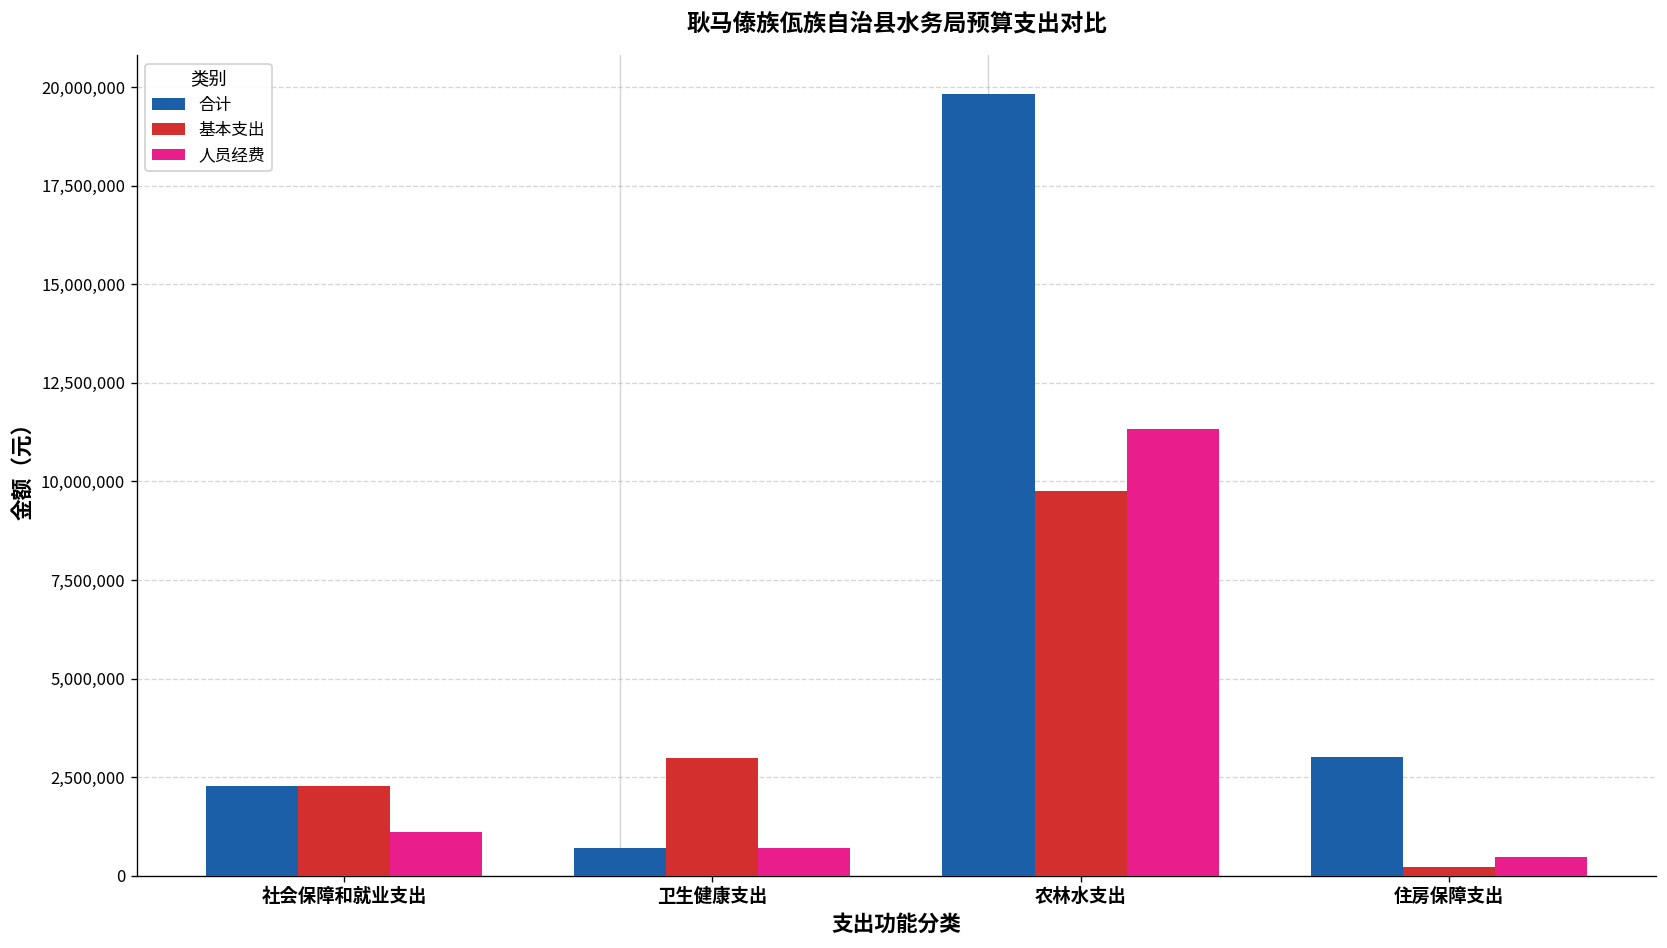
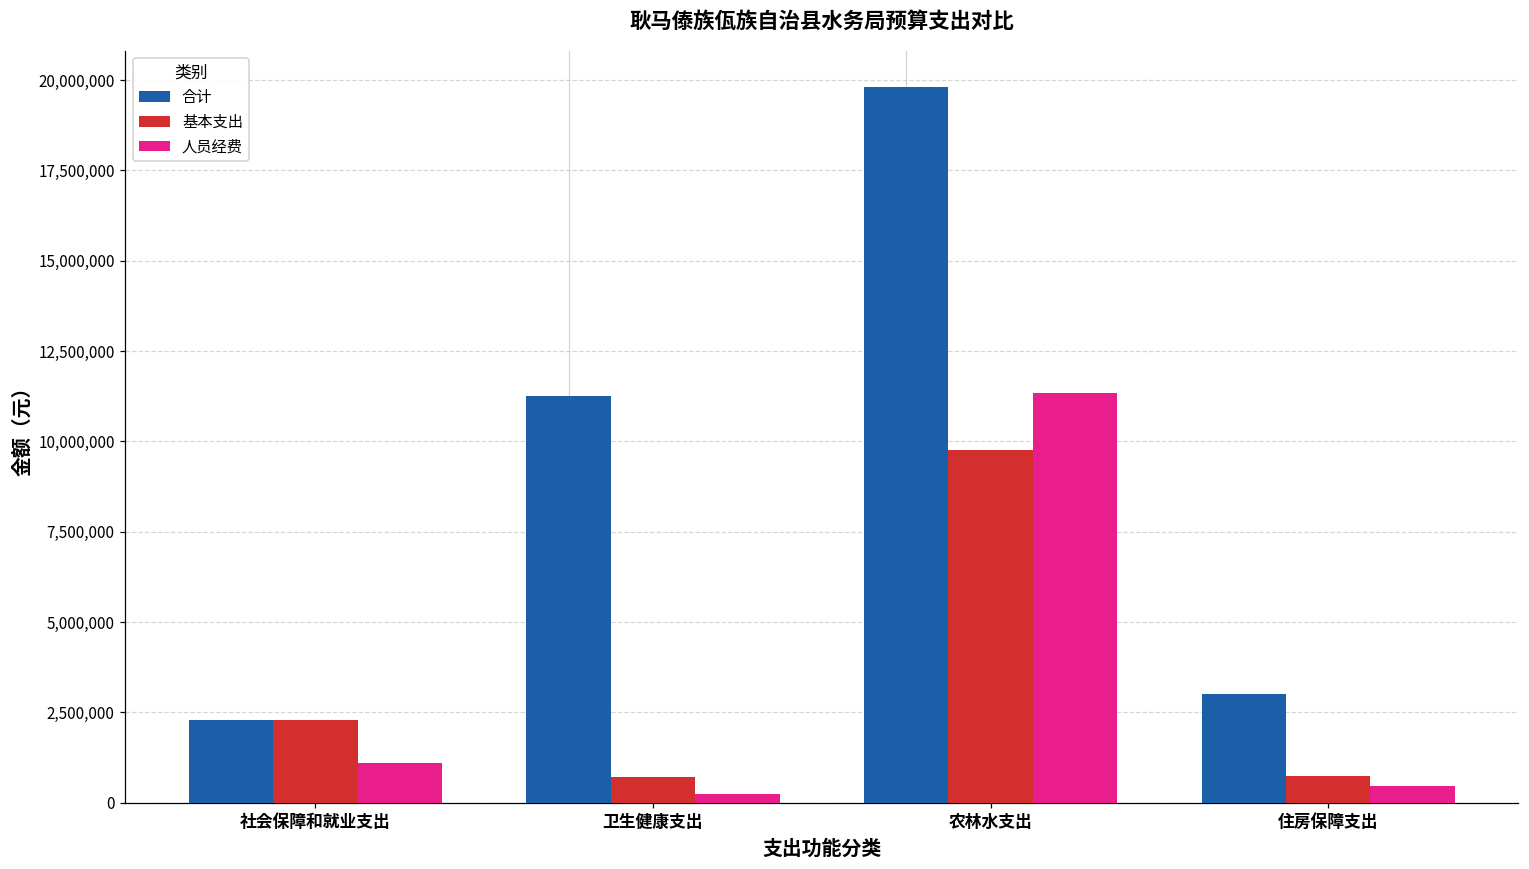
合计, 卫生健康支出: 700,000 -> 11,300,000
基本支出, 卫生健康支出: 3,000,000 -> 700,000
人员经费, 卫生健康支出: 700,000 -> 200,000
基本支出, 住房保障支出: 200,000 -> 700,000
